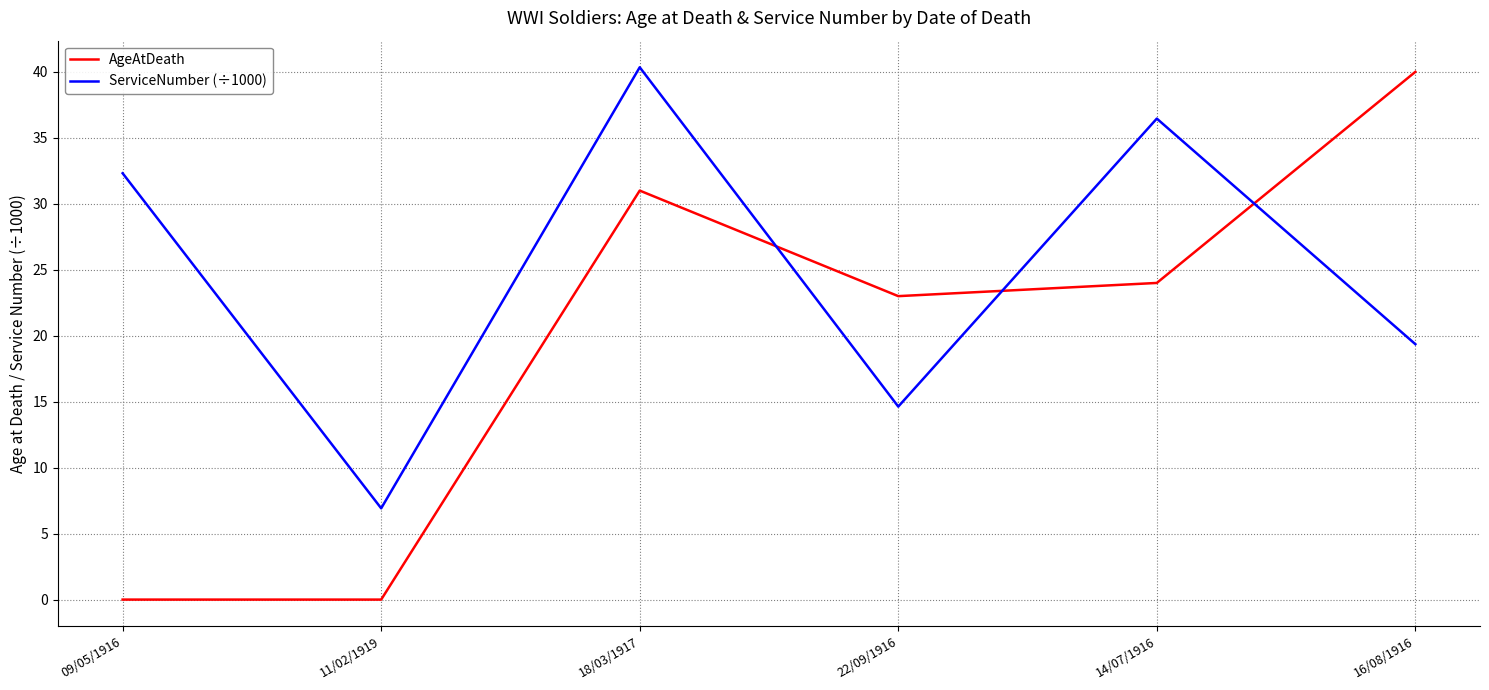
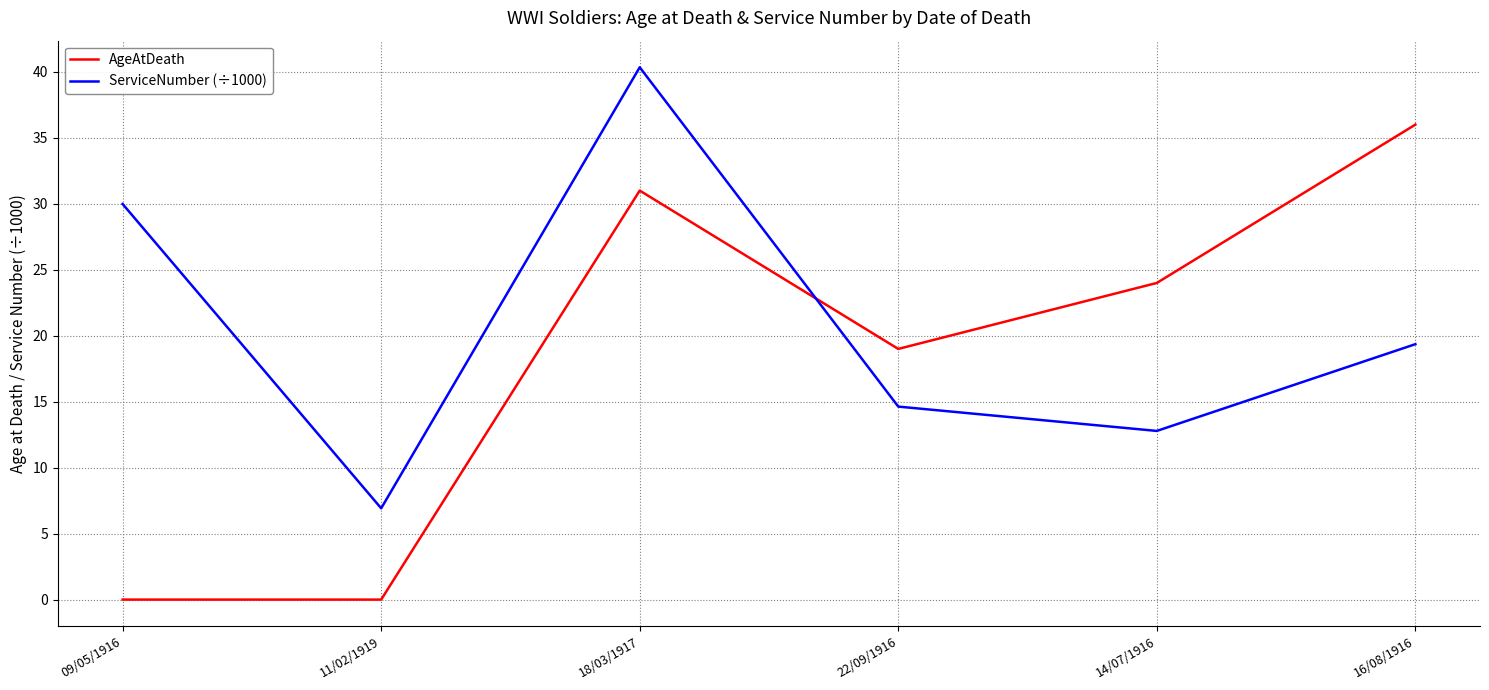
ServiceNumber (÷1000), 09/05/1916: 32.3 -> 30.0
AgeAtDeath, 22/09/1916: 23 -> 19
ServiceNumber (÷1000), 14/07/1916: 36.5 -> 12.8
AgeAtDeath, 16/08/1916: 40 -> 36
